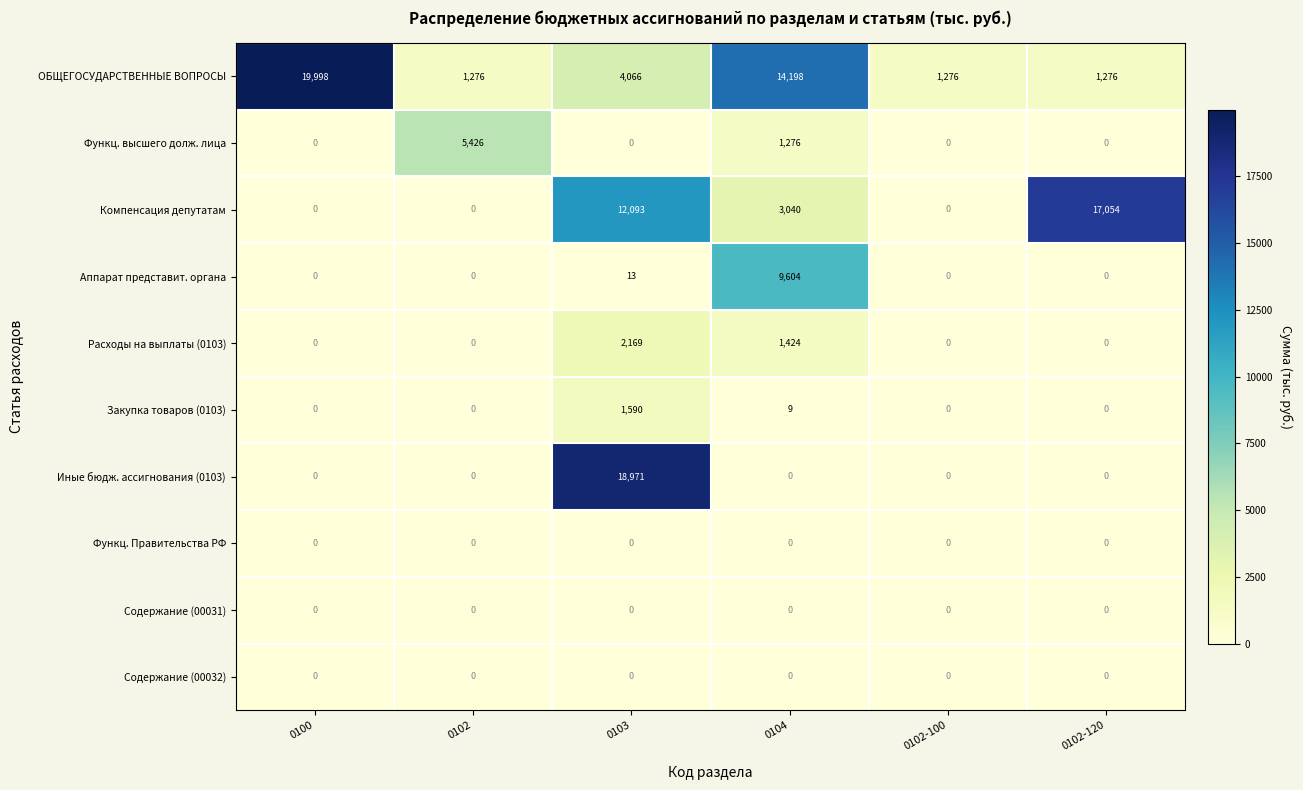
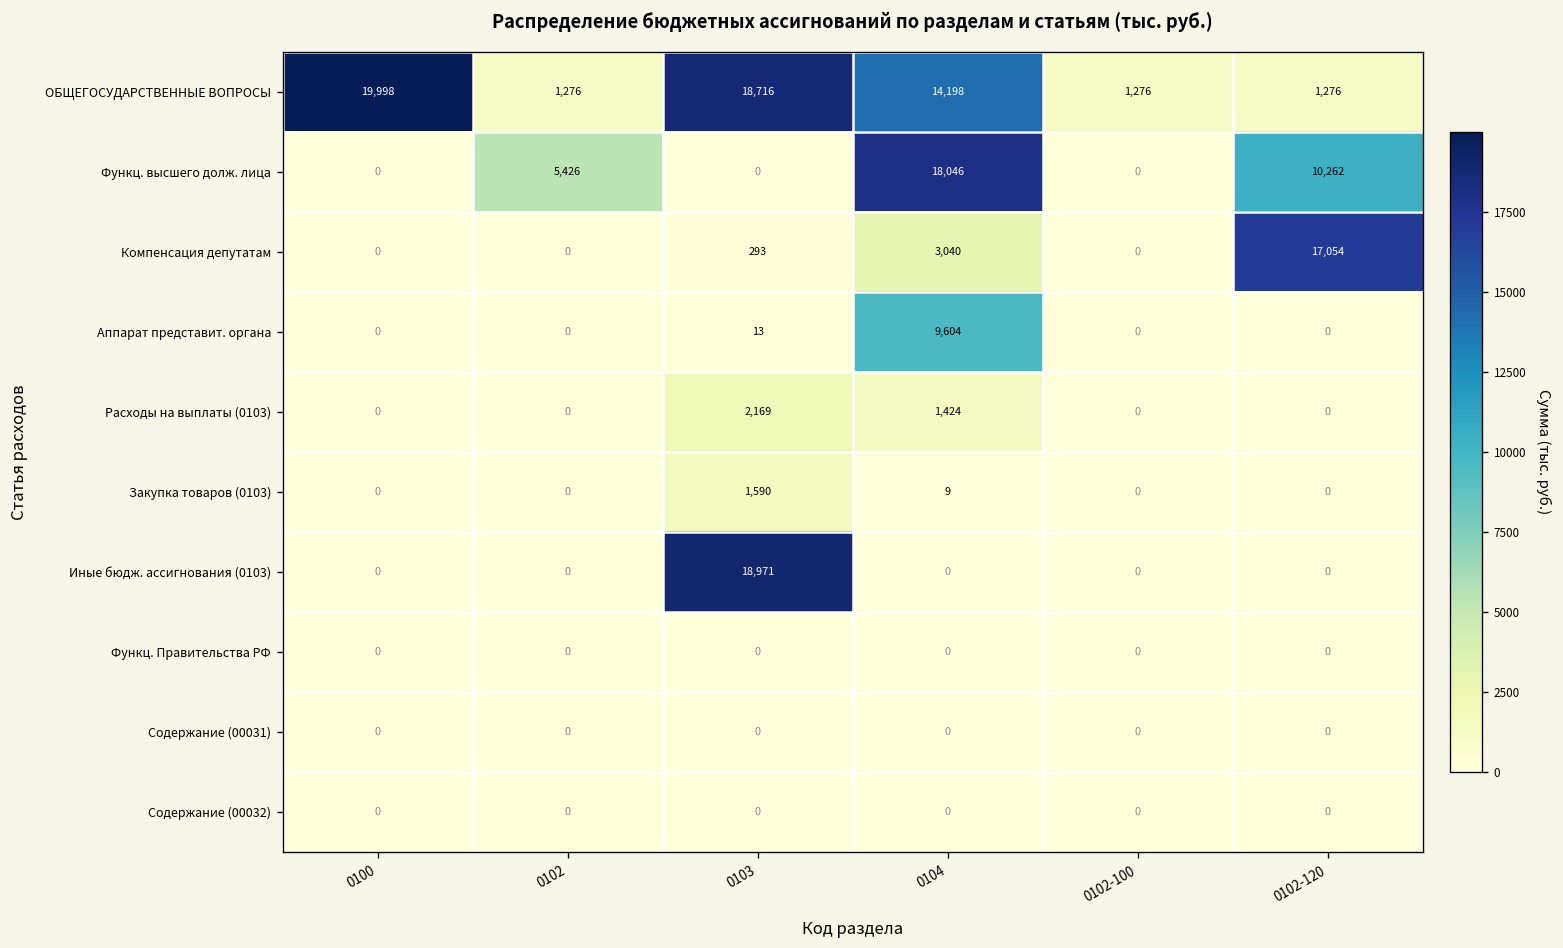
ОБЩЕГОСУДАРСТВЕННЫЕ ВОПРОСЫ, 0103: 4,066 -> 18,716
Функц. высшего долж. лица, 0104: 1,276 -> 18,046
Функц. высшего долж. лица, 0102-120: 0 -> 10,262
Компенсация депутатам, 0103: 12,093 -> 293
